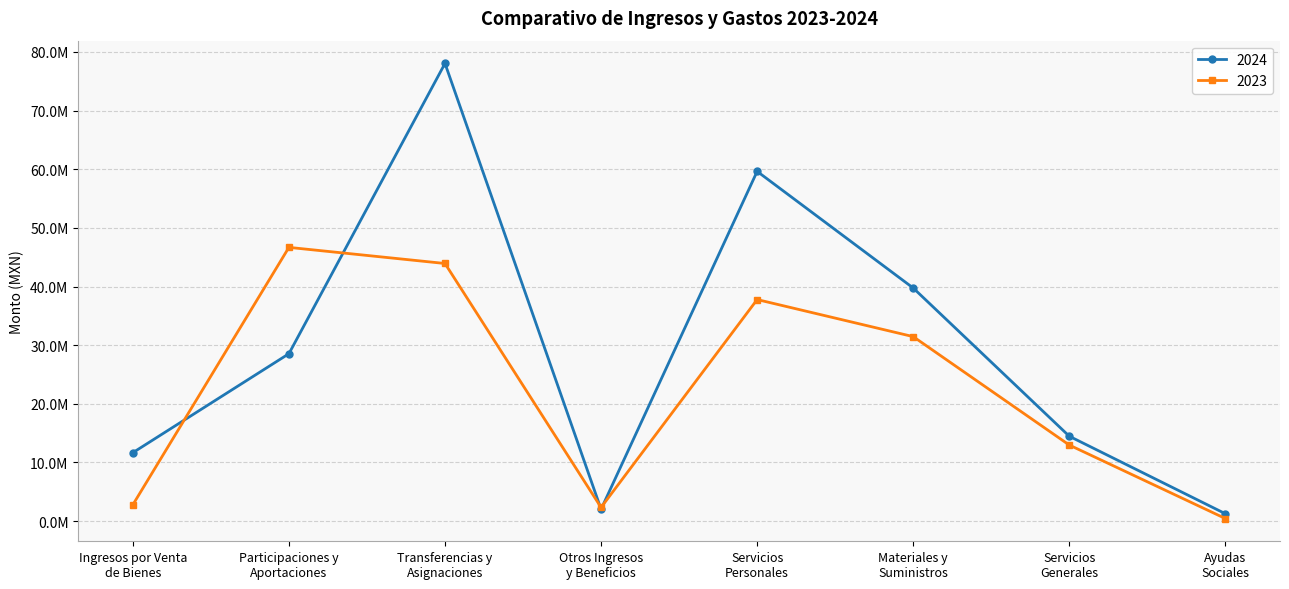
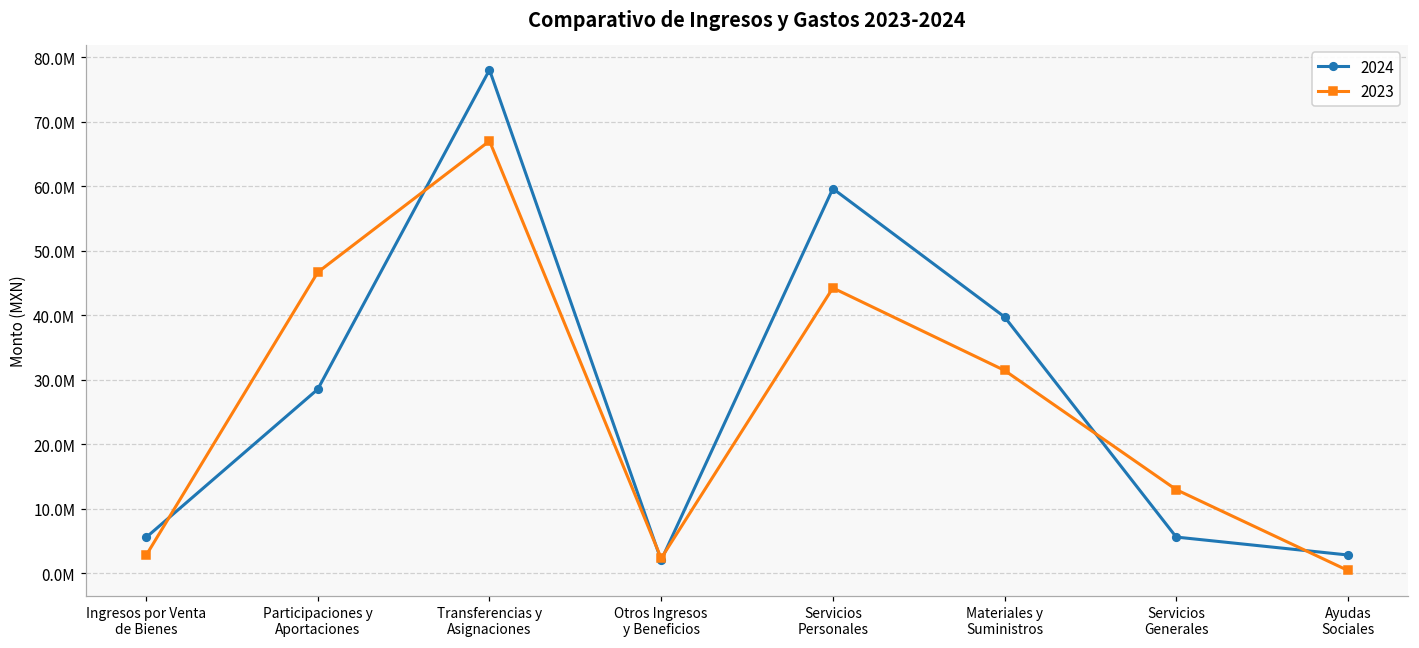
2024, Ingresos por Venta de Bienes: 12000000 -> 6000000
2023, Transferencias y Asignaciones: 44000000 -> 67000000
2023, Servicios Personales: 38000000 -> 44000000
2024, Servicios Generales: 14000000 -> 6000000
2024, Ayudas Sociales: 1000000 -> 3000000
